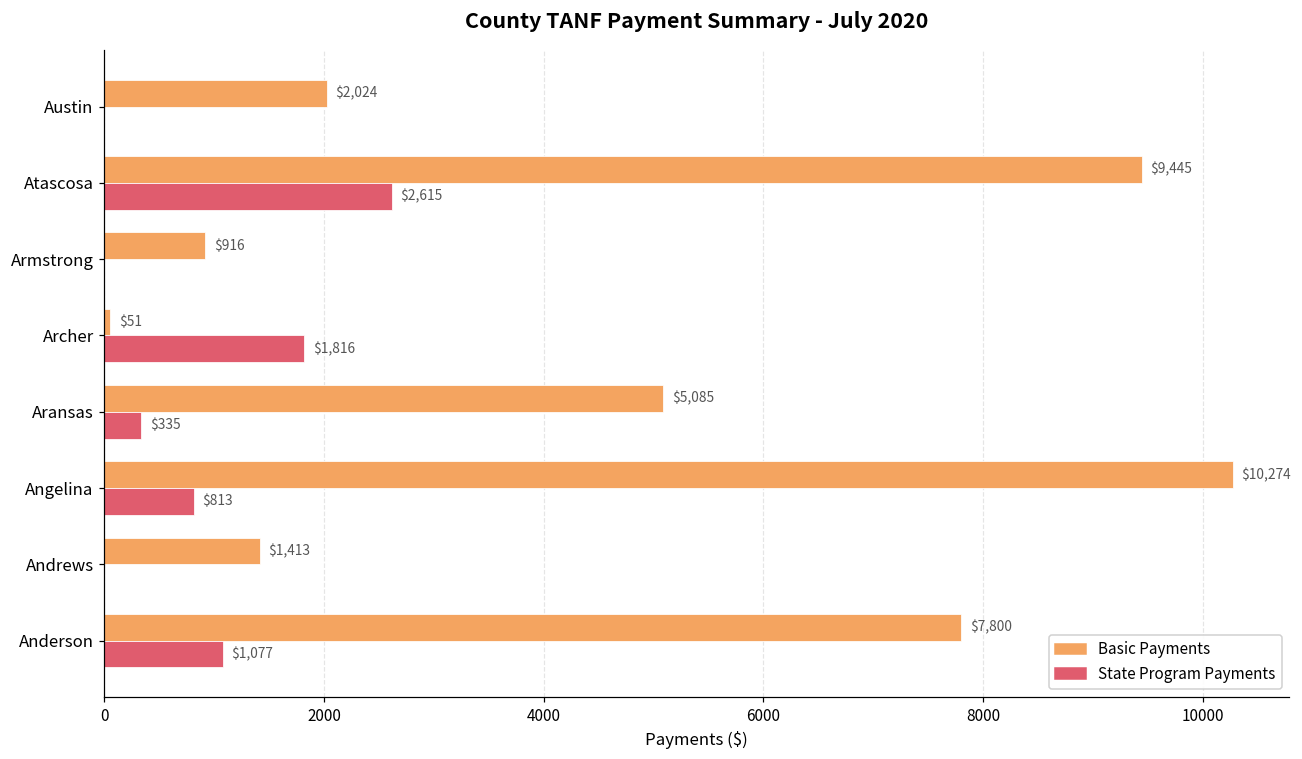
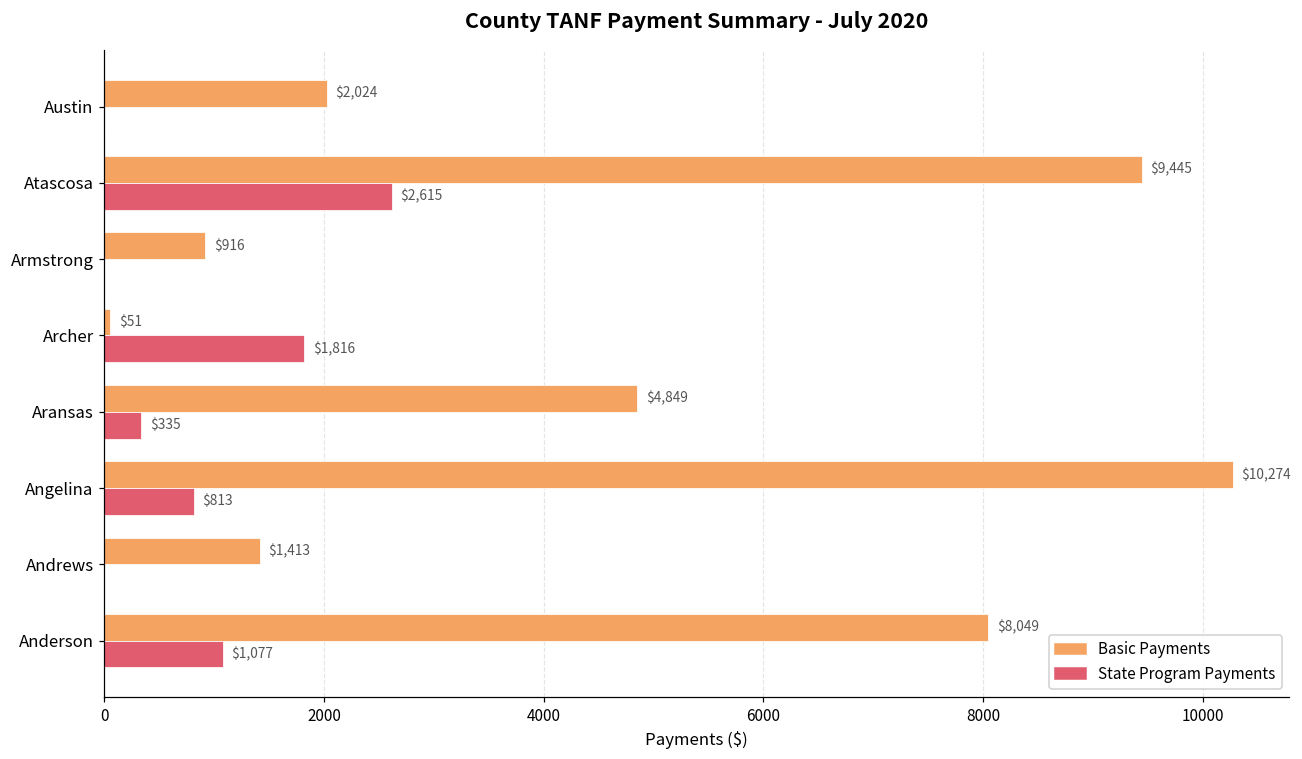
Basic Payments, Aransas: $5,085 -> $4,849
Basic Payments, Anderson: $7,800 -> $8,049
